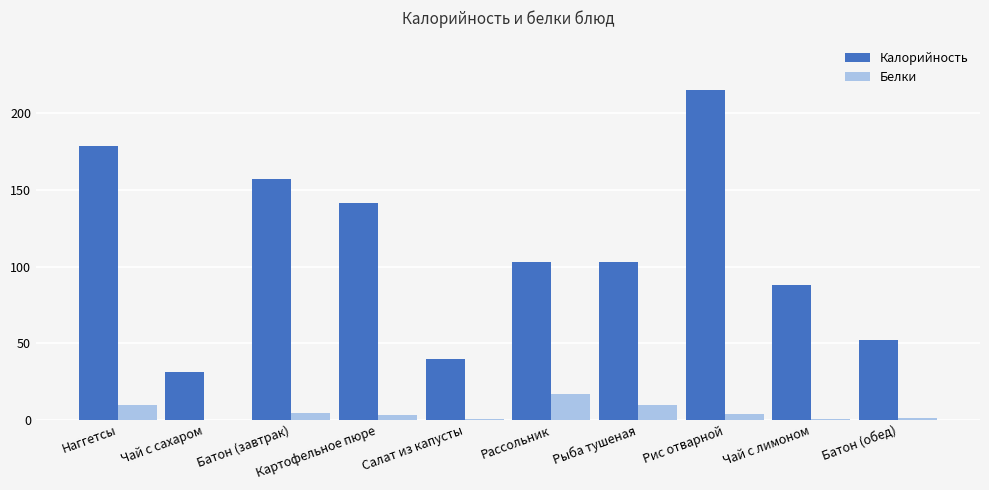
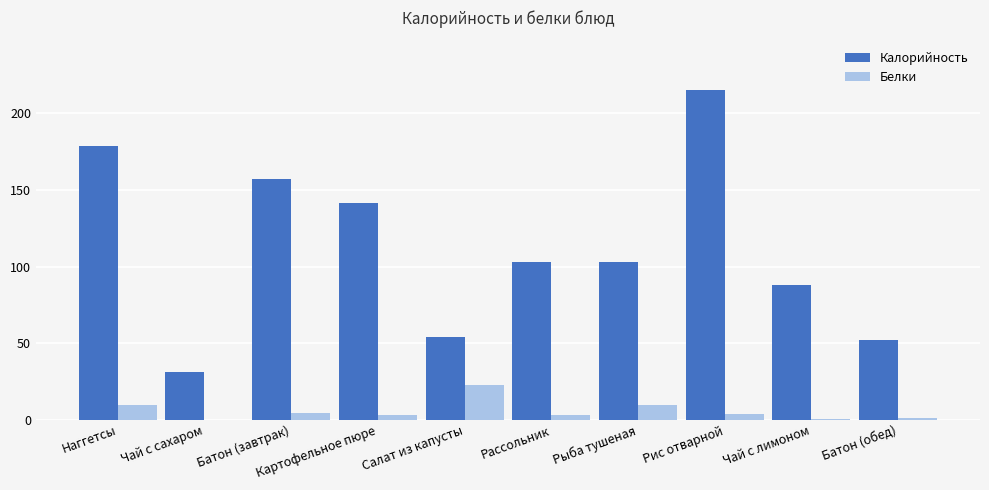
Калорийность, Салат из капусты: 40 -> 54
Белки, Салат из капусты: 1 -> 23
Белки, Рассольник: 17 -> 3
